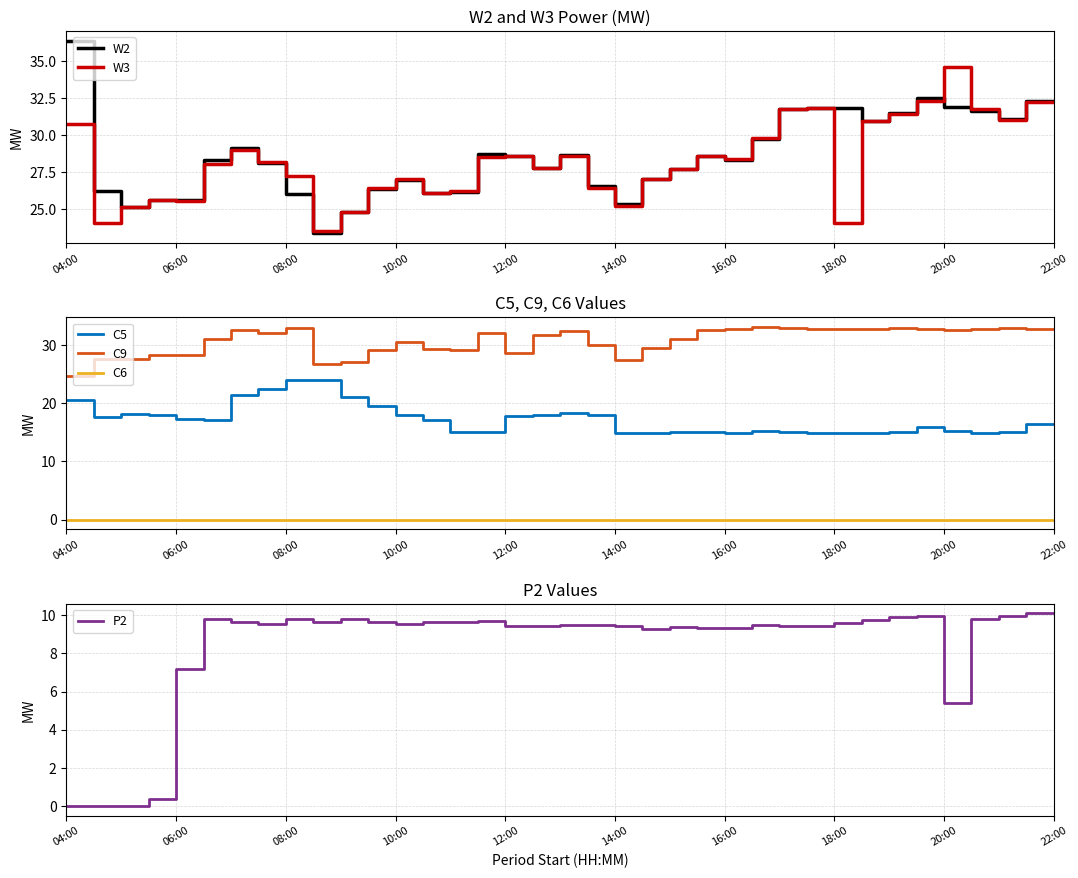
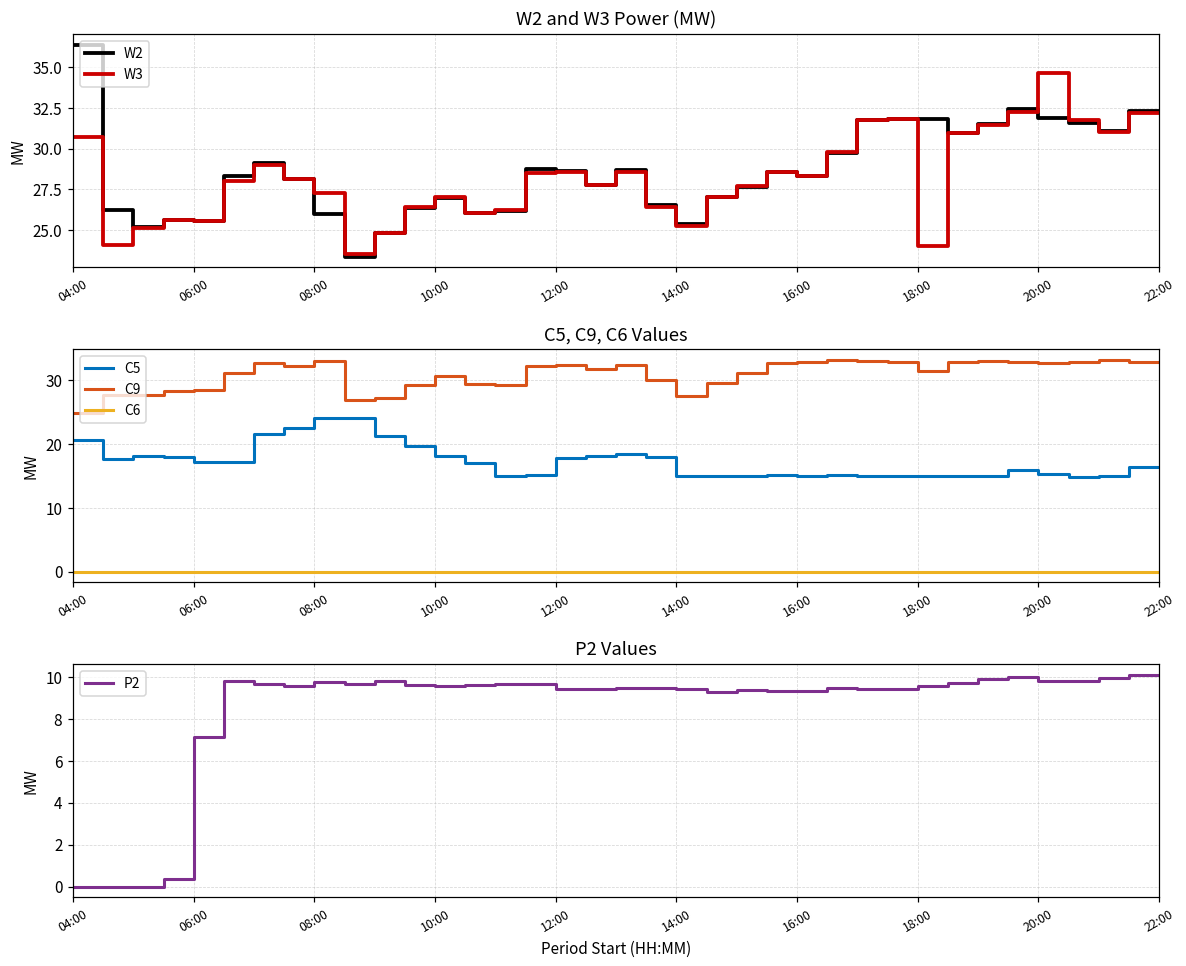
C5, C9, C6 Values, C9, 12:00: 29 -> 32
C5, C9, C6 Values, C9, 18:00: 33 -> 31
P2 Values, 20:00: 5.4 -> 9.8
